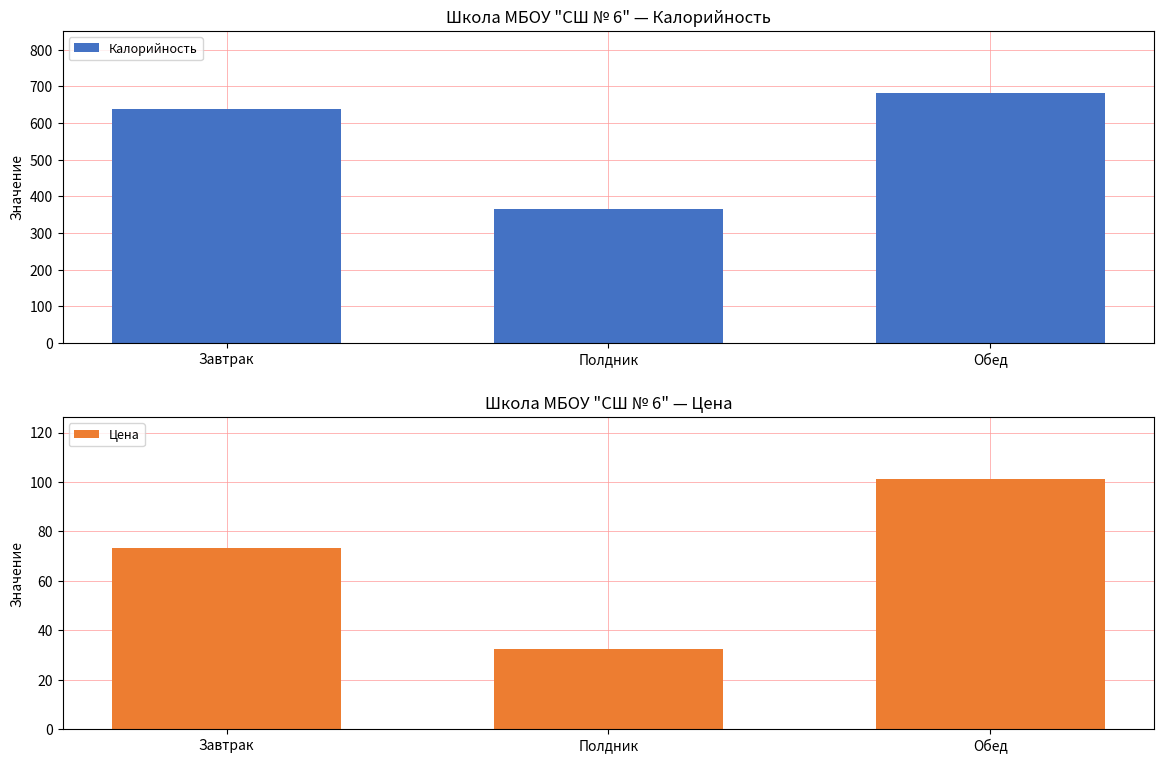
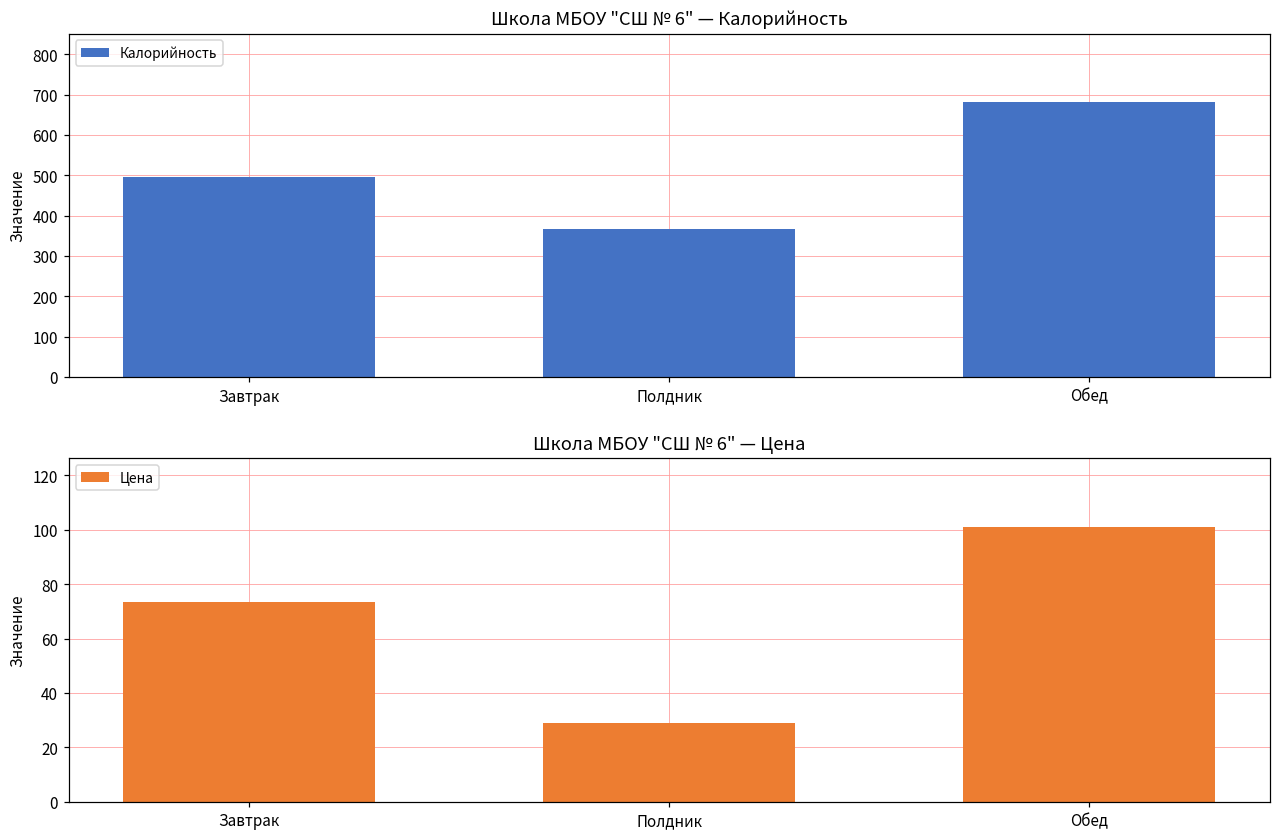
Школа МБОУ "СШ № 6" — Калорийность, Завтрак: 640 -> 500
Школа МБОУ "СШ № 6" — Цена, Полдник: 32 -> 29
